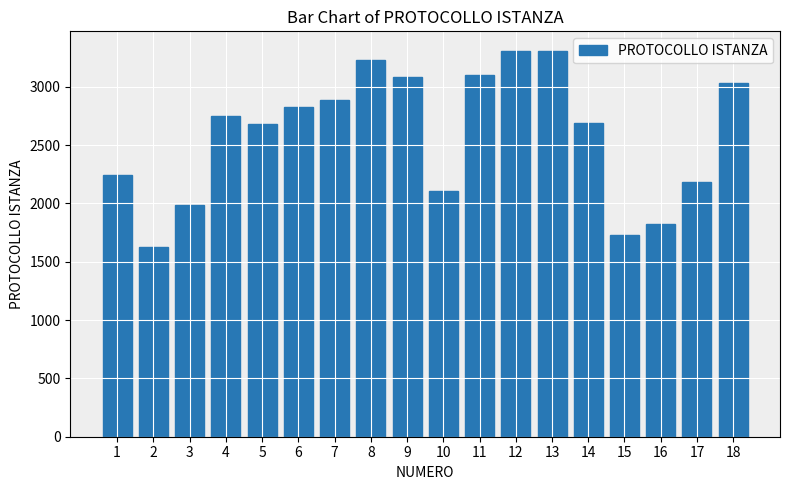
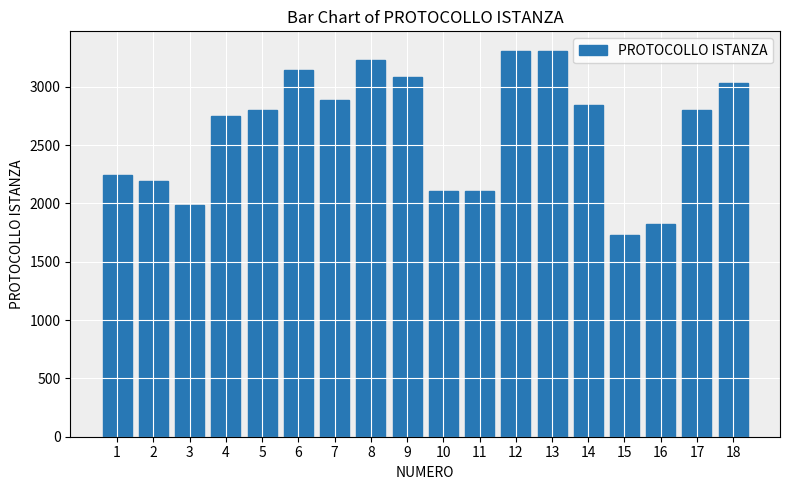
2: 1630 -> 2190
5: 2680 -> 2800
6: 2830 -> 3140
11: 3100 -> 2110
14: 2690 -> 2850
17: 2180 -> 2800
